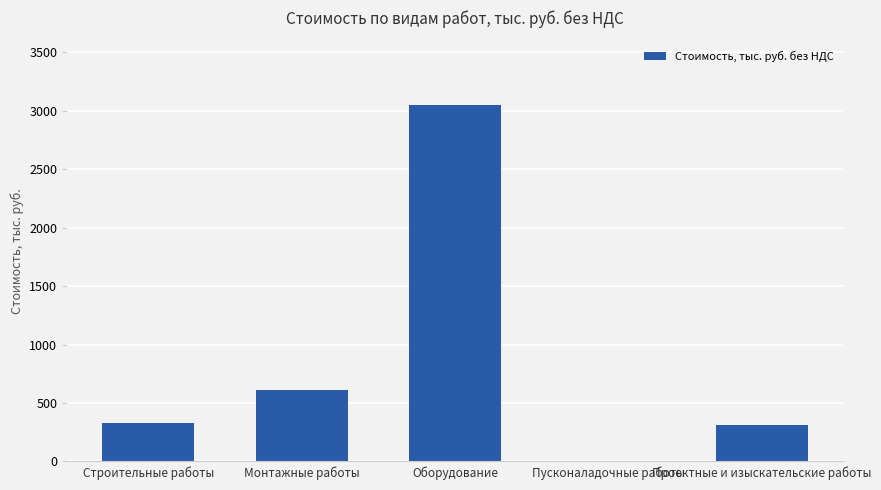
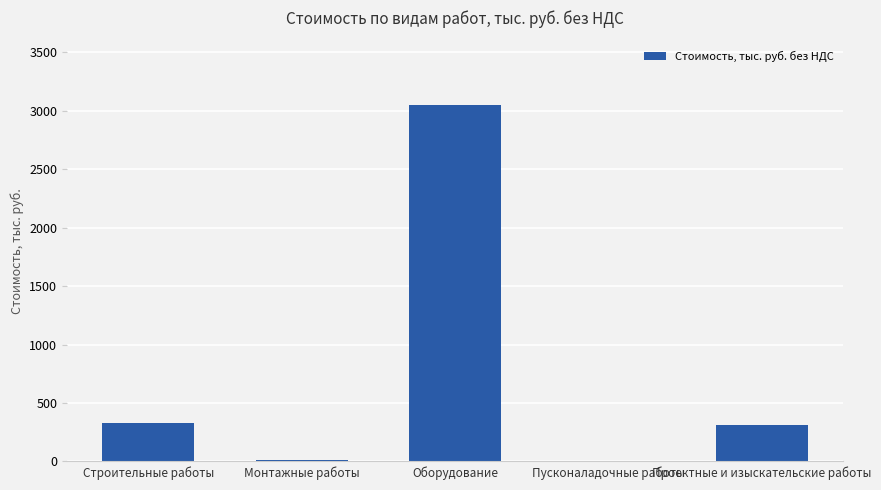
Монтажные работы: 610 -> 10
